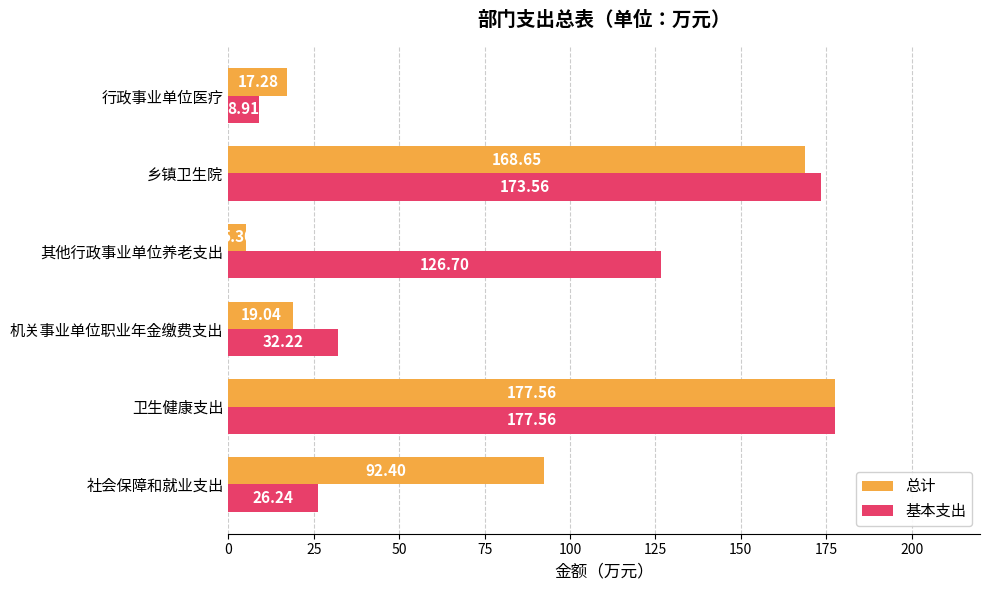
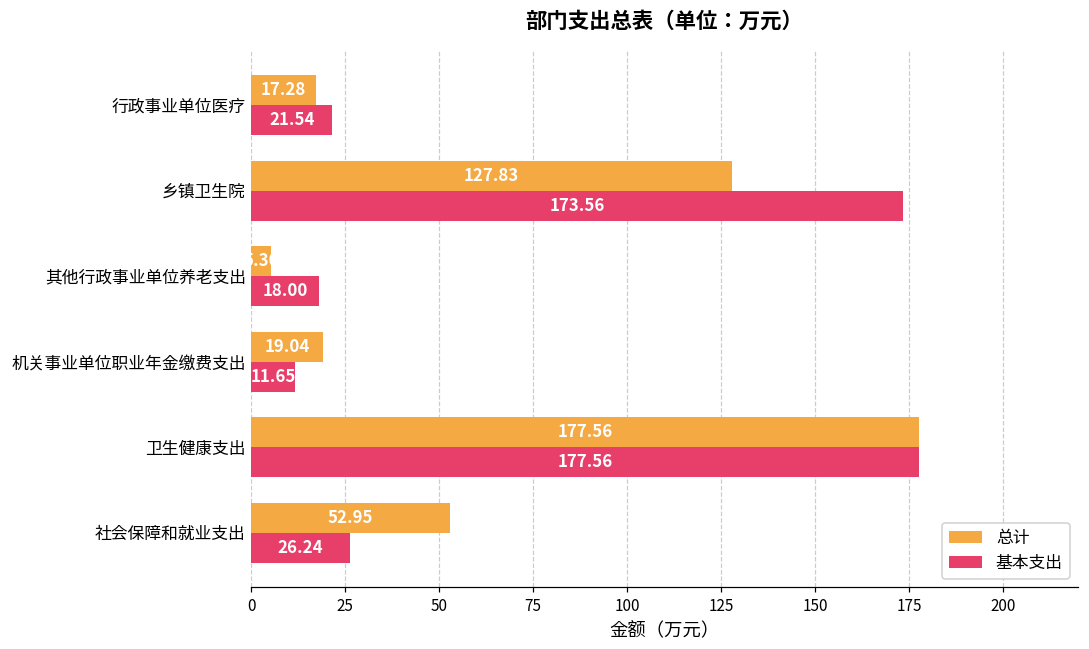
基本支出, 行政事业单位医疗: 8.91 -> 21.54
总计, 乡镇卫生院: 168.65 -> 127.83
基本支出, 其他行政事业单位养老支出: 126.70 -> 18.00
基本支出, 机关事业单位职业年金缴费支出: 32.22 -> 11.65
总计, 社会保障和就业支出: 92.40 -> 52.95
